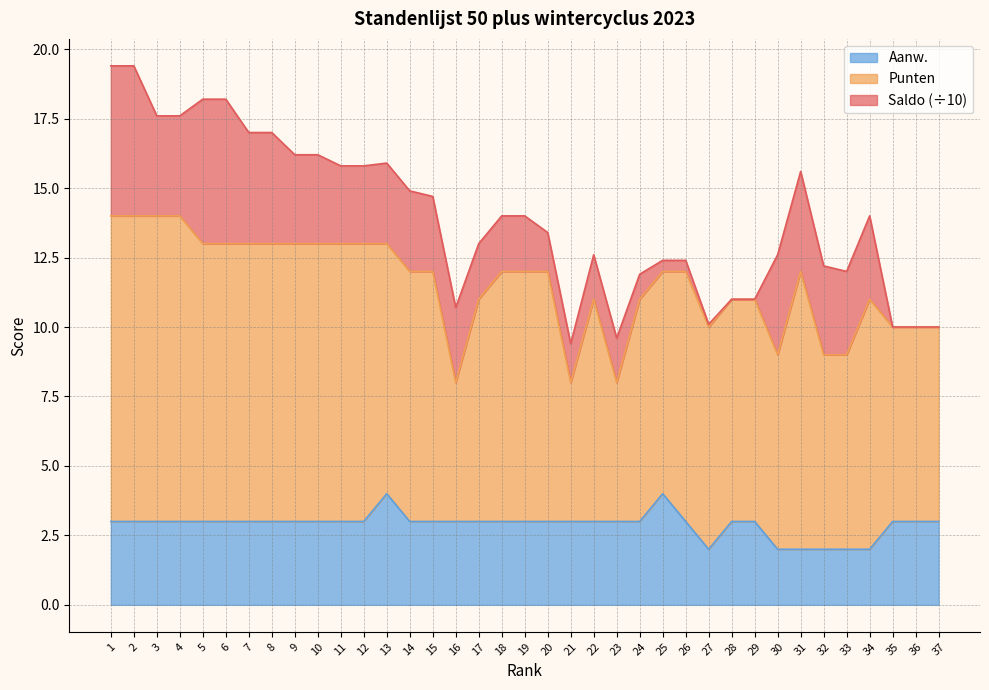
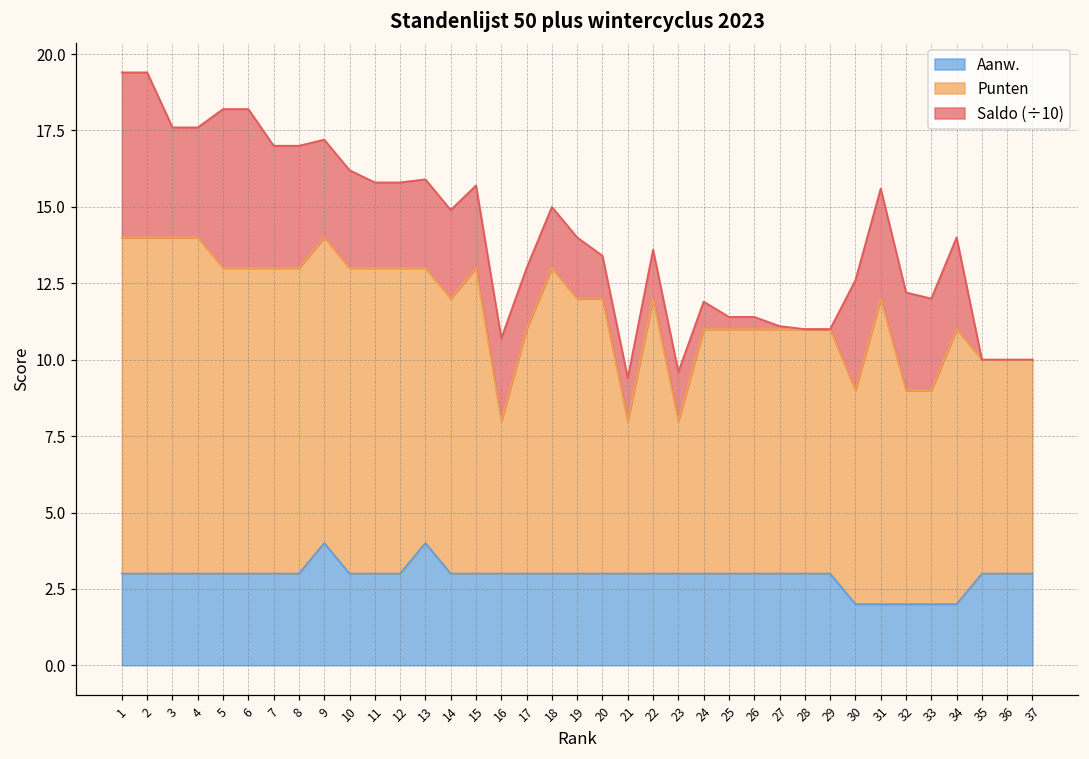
Aanw., 9: 3 -> 4
Punten, 15: 9 -> 10
Punten, 18: 9 -> 10
Punten, 22: 8 -> 9
Aanw., 25: 4 -> 3
Punten, 26: 9 -> 8
Aanw., 27: 2 -> 3
